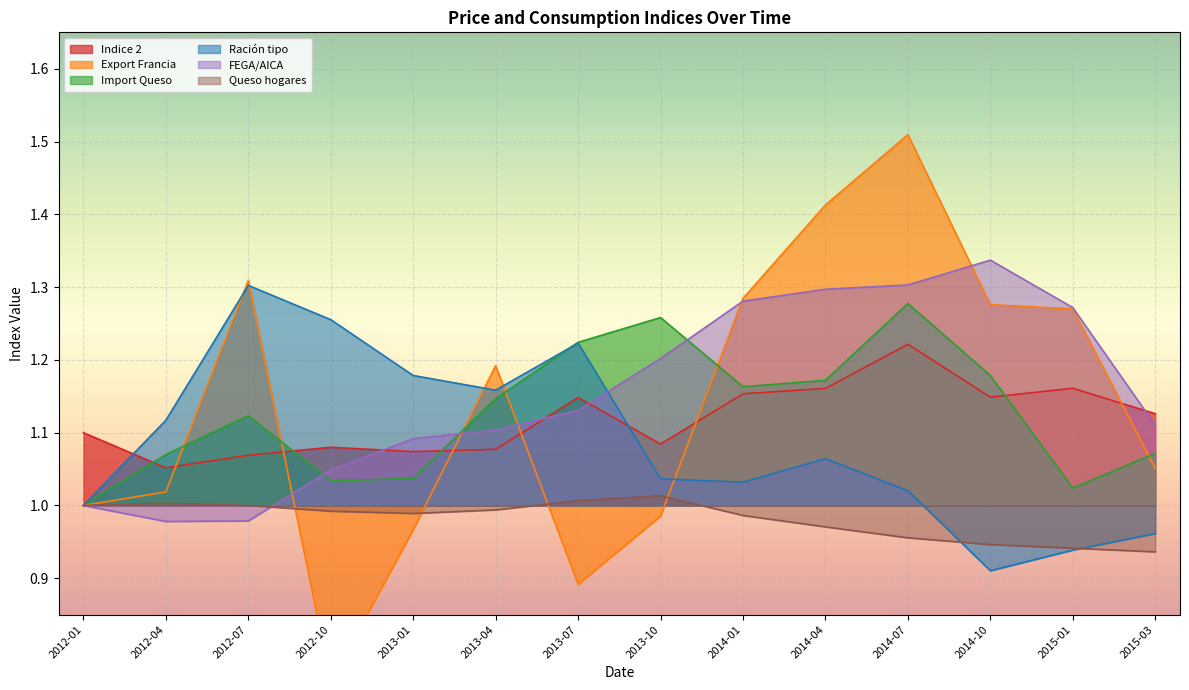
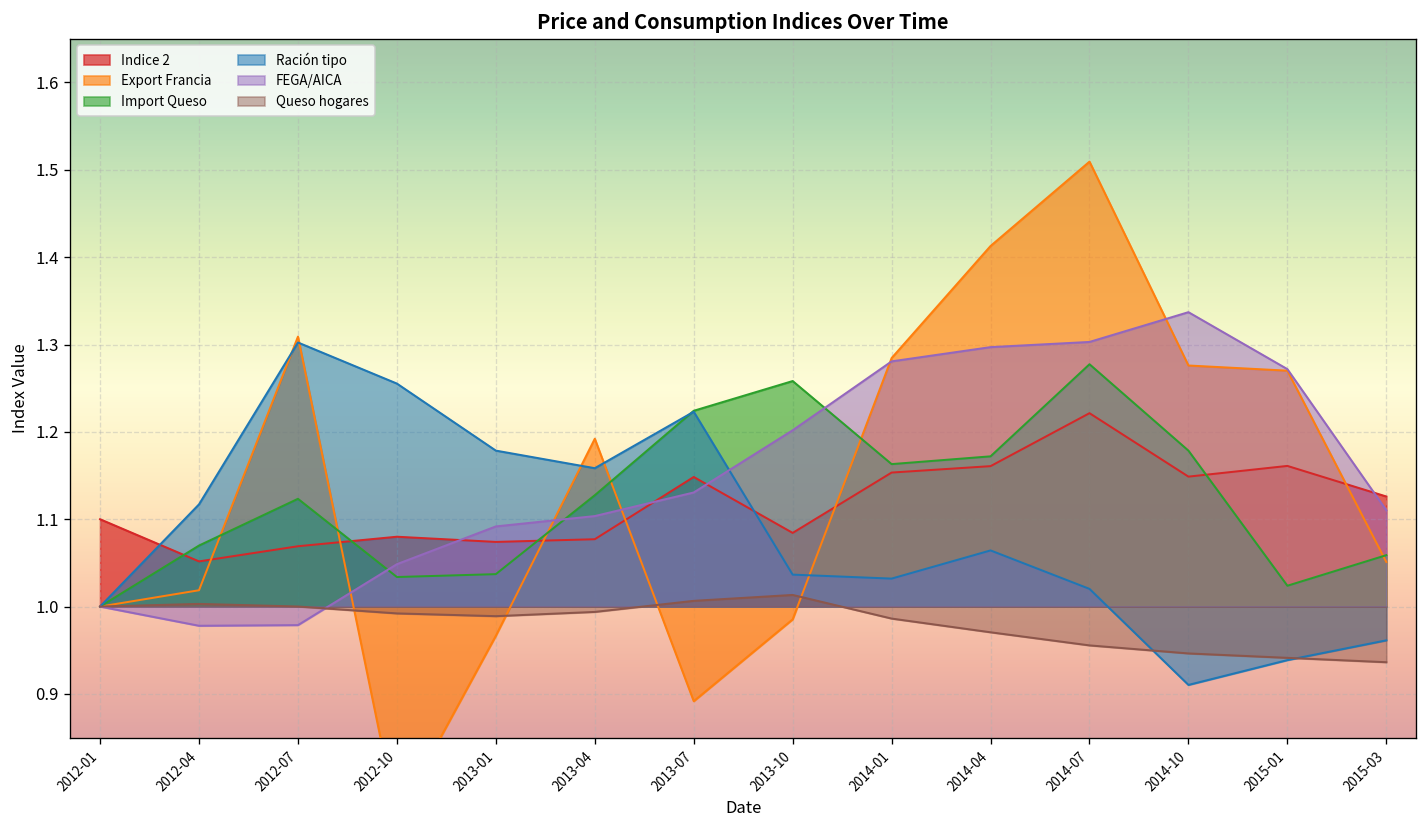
Import Queso, 2013-04: 1.15 -> 1.13
Import Queso, 2015-03: 1.07 -> 1.06
